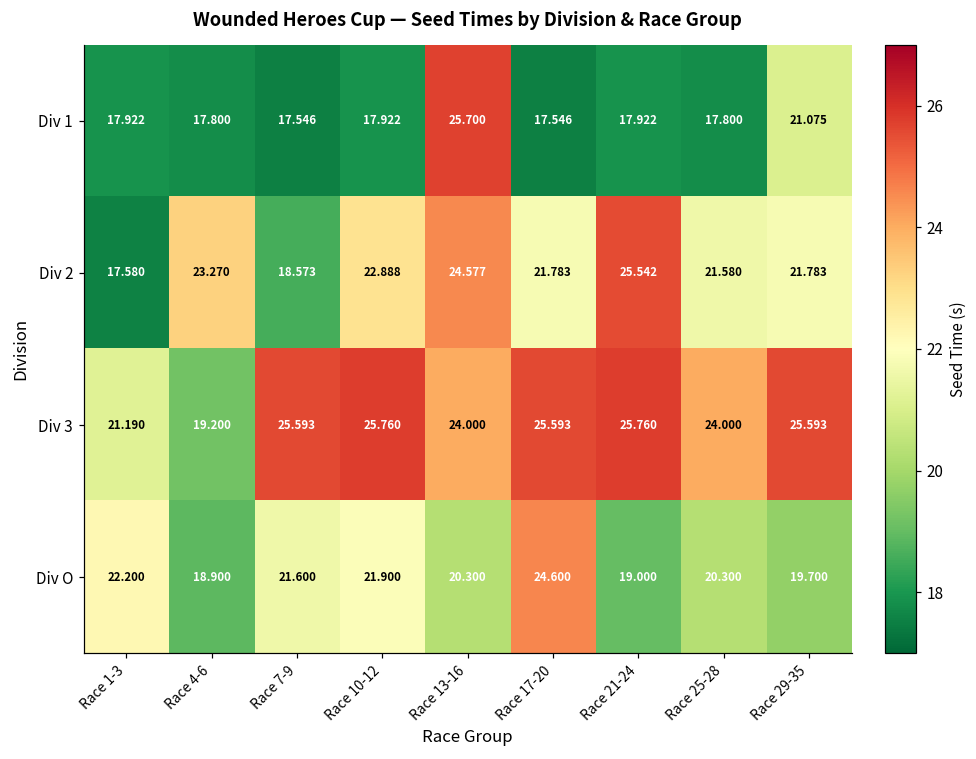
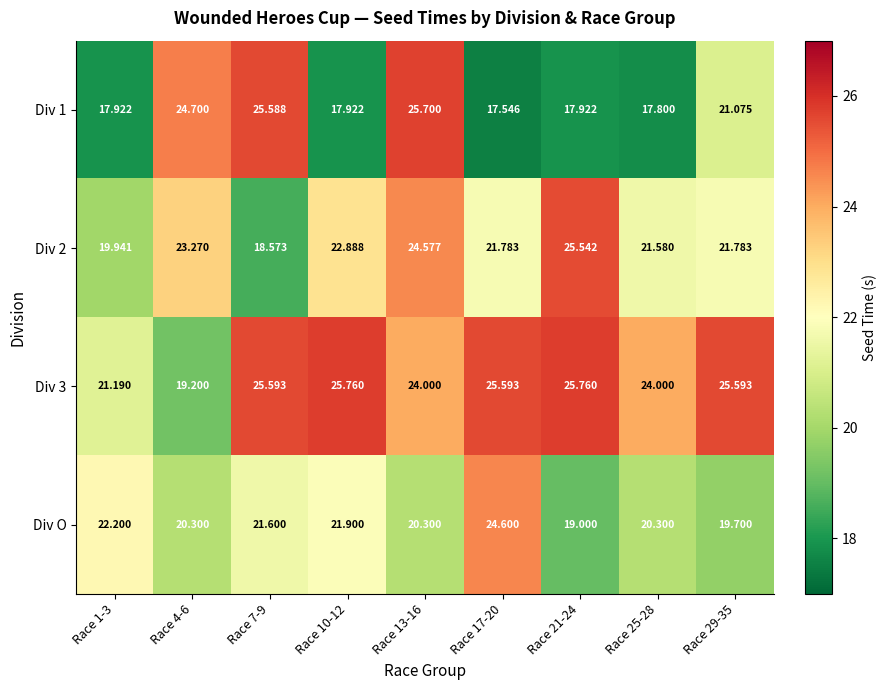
Div 1, Race 4-6: 17.800 -> 24.700
Div 1, Race 7-9: 17.546 -> 25.588
Div 2, Race 1-3: 17.580 -> 19.941
Div O, Race 4-6: 18.900 -> 20.300
